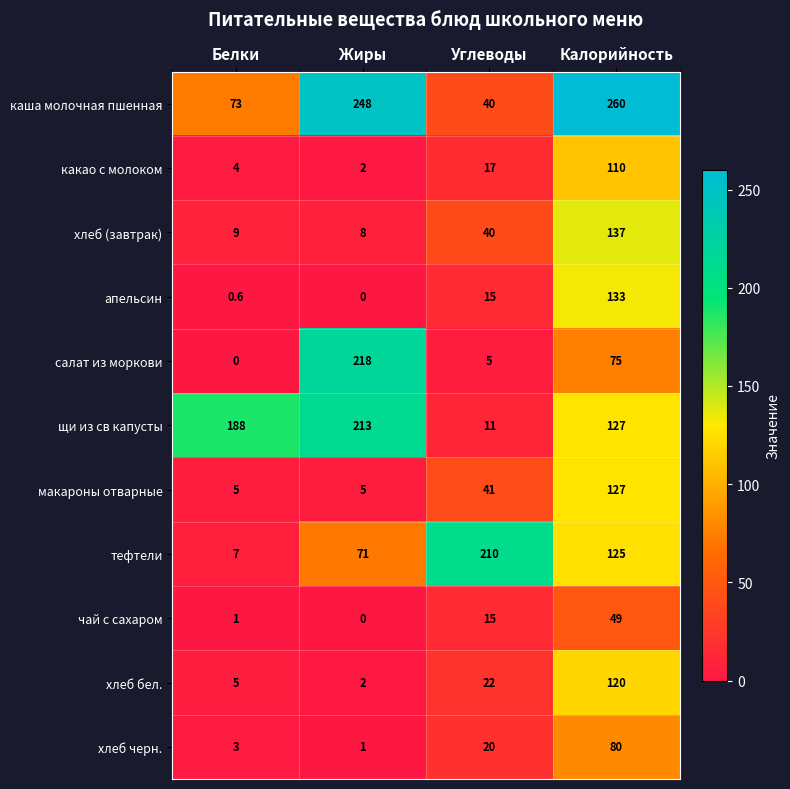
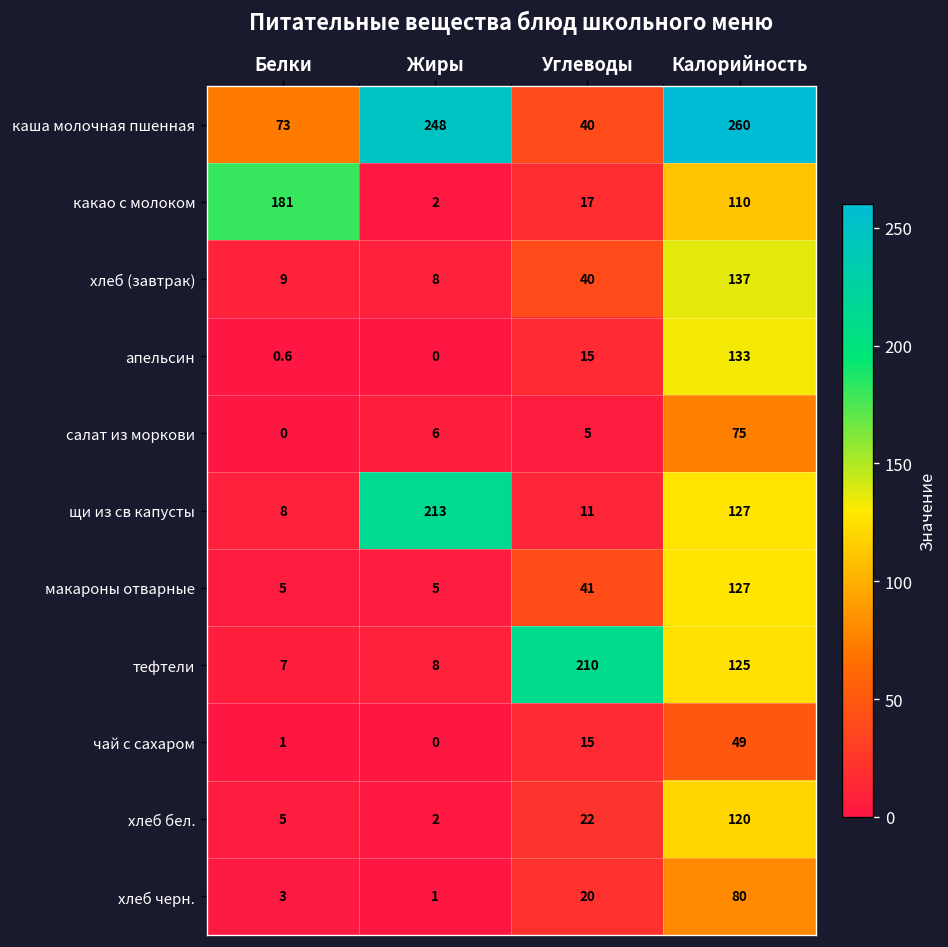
какао с молоком, Белки: 4 -> 181
салат из моркови, Жиры: 218 -> 6
щи из св капусты, Белки: 188 -> 8
тефтели, Жиры: 71 -> 8
